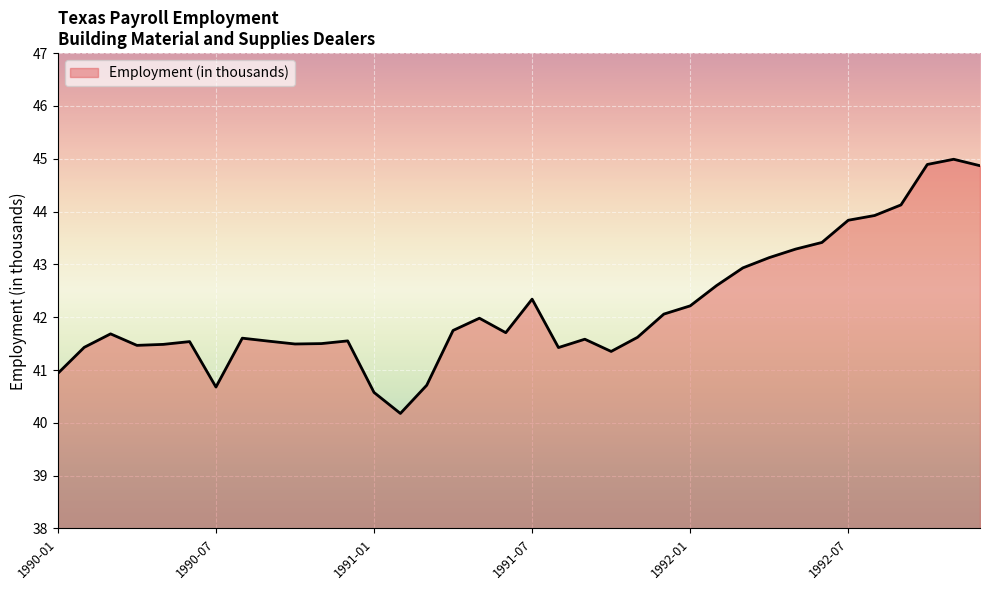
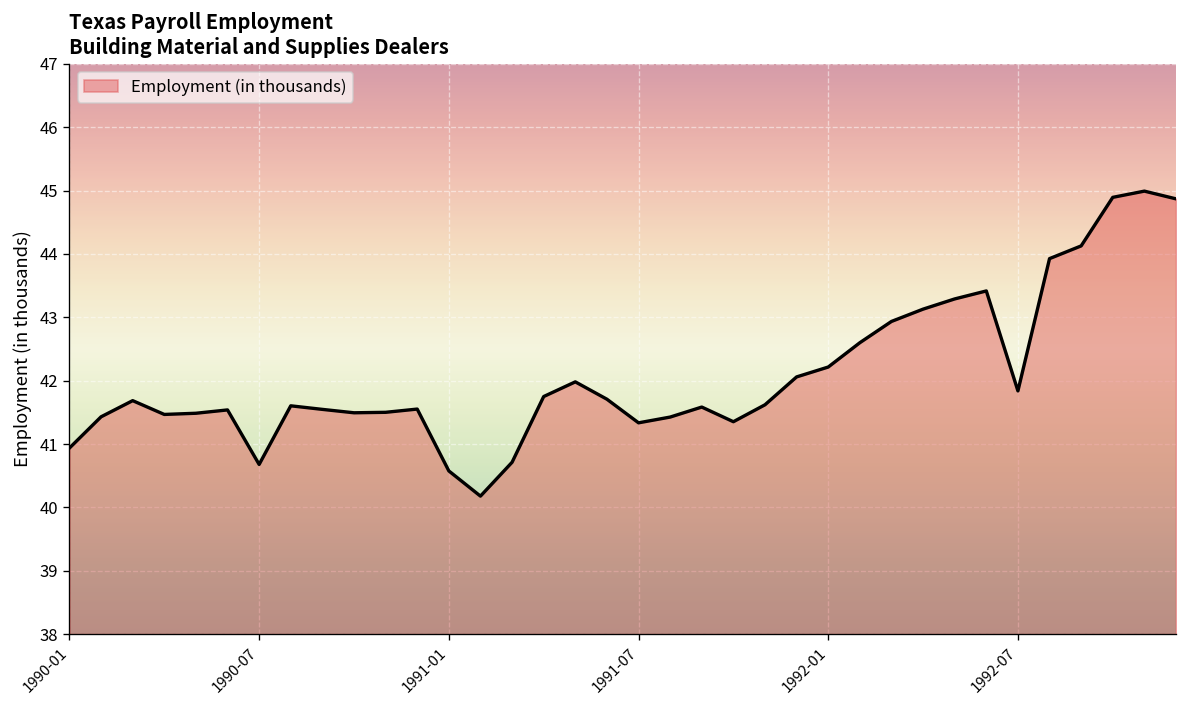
1991-07: 42.3 -> 41.3
1992-07: 43.8 -> 41.8
